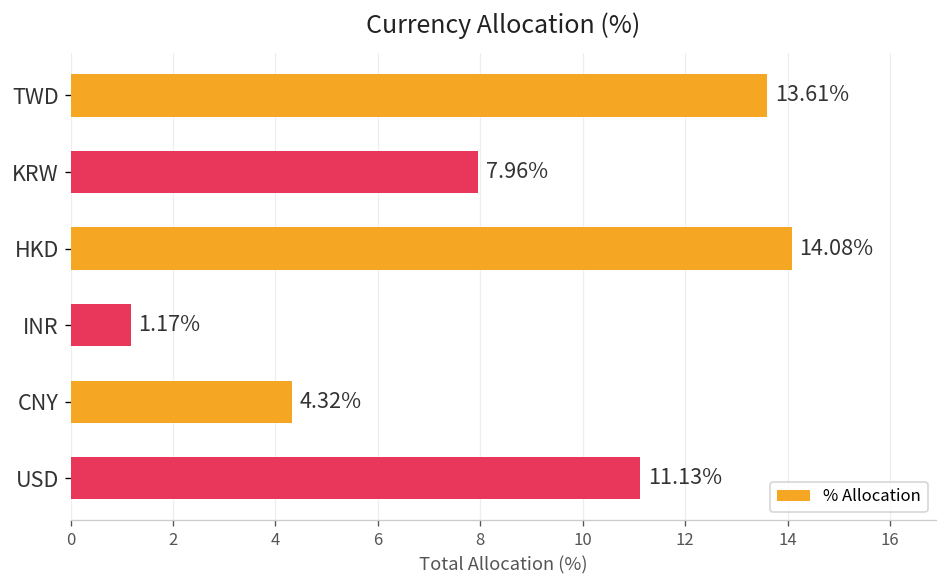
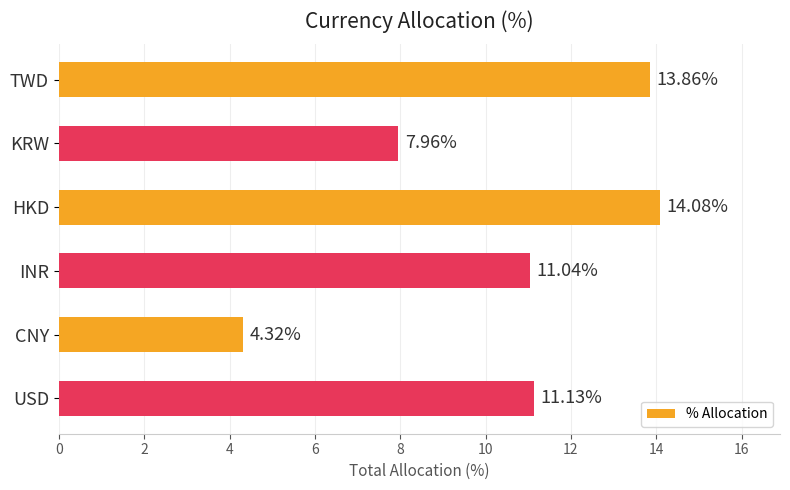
TWD: 13.61% -> 13.86%
INR: 1.17% -> 11.04%
